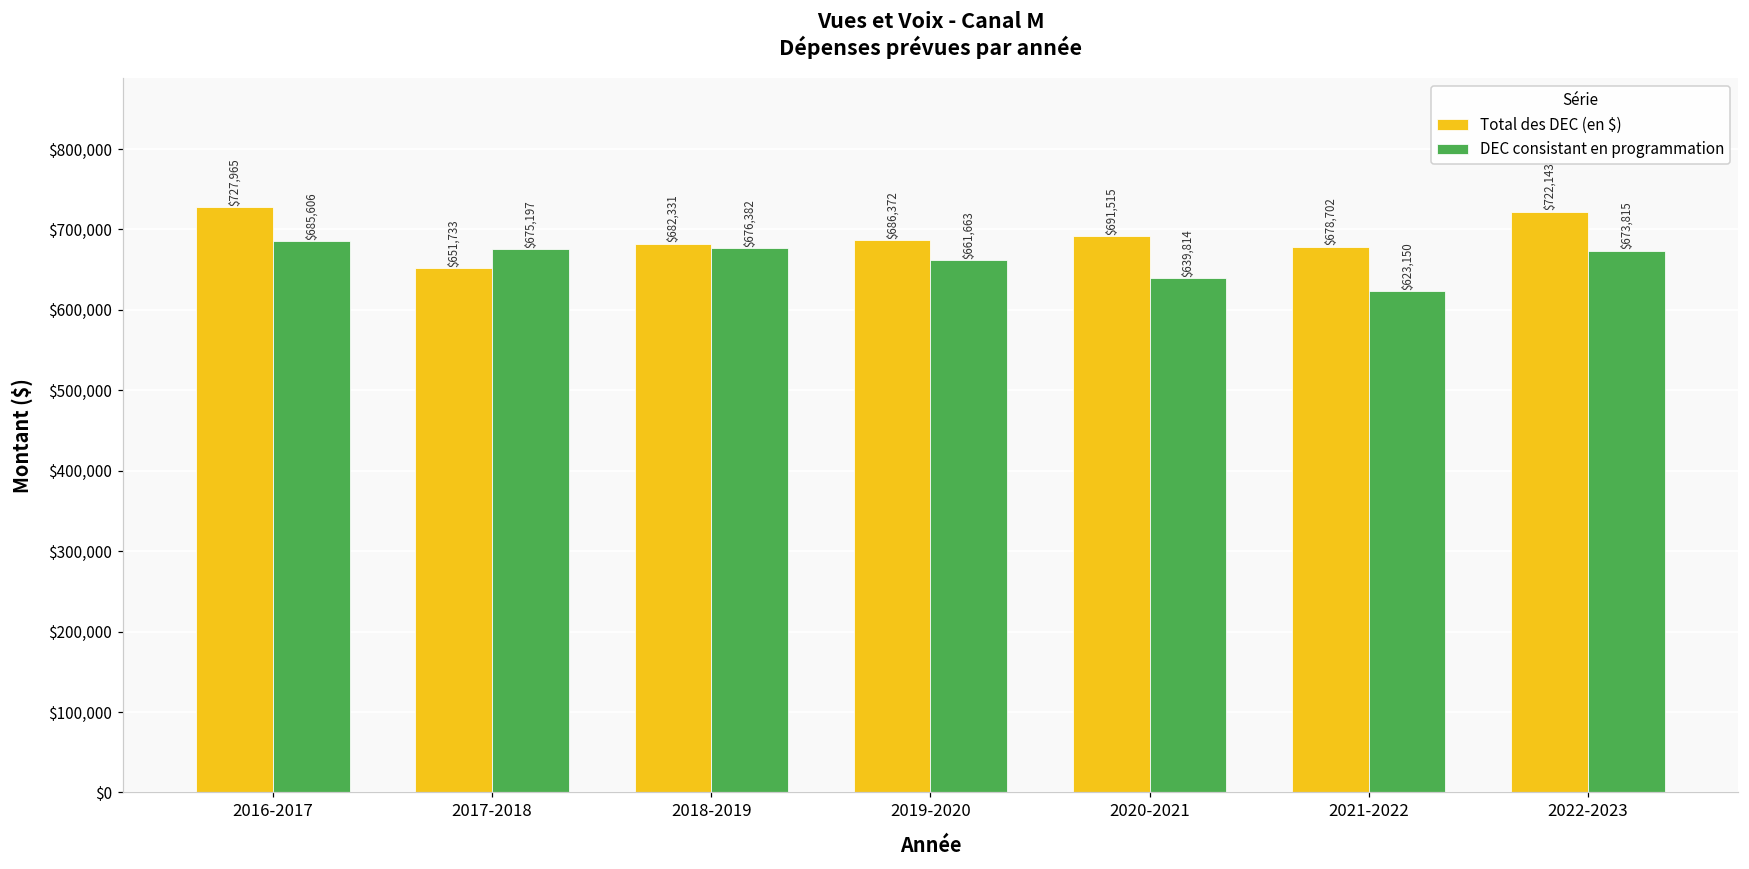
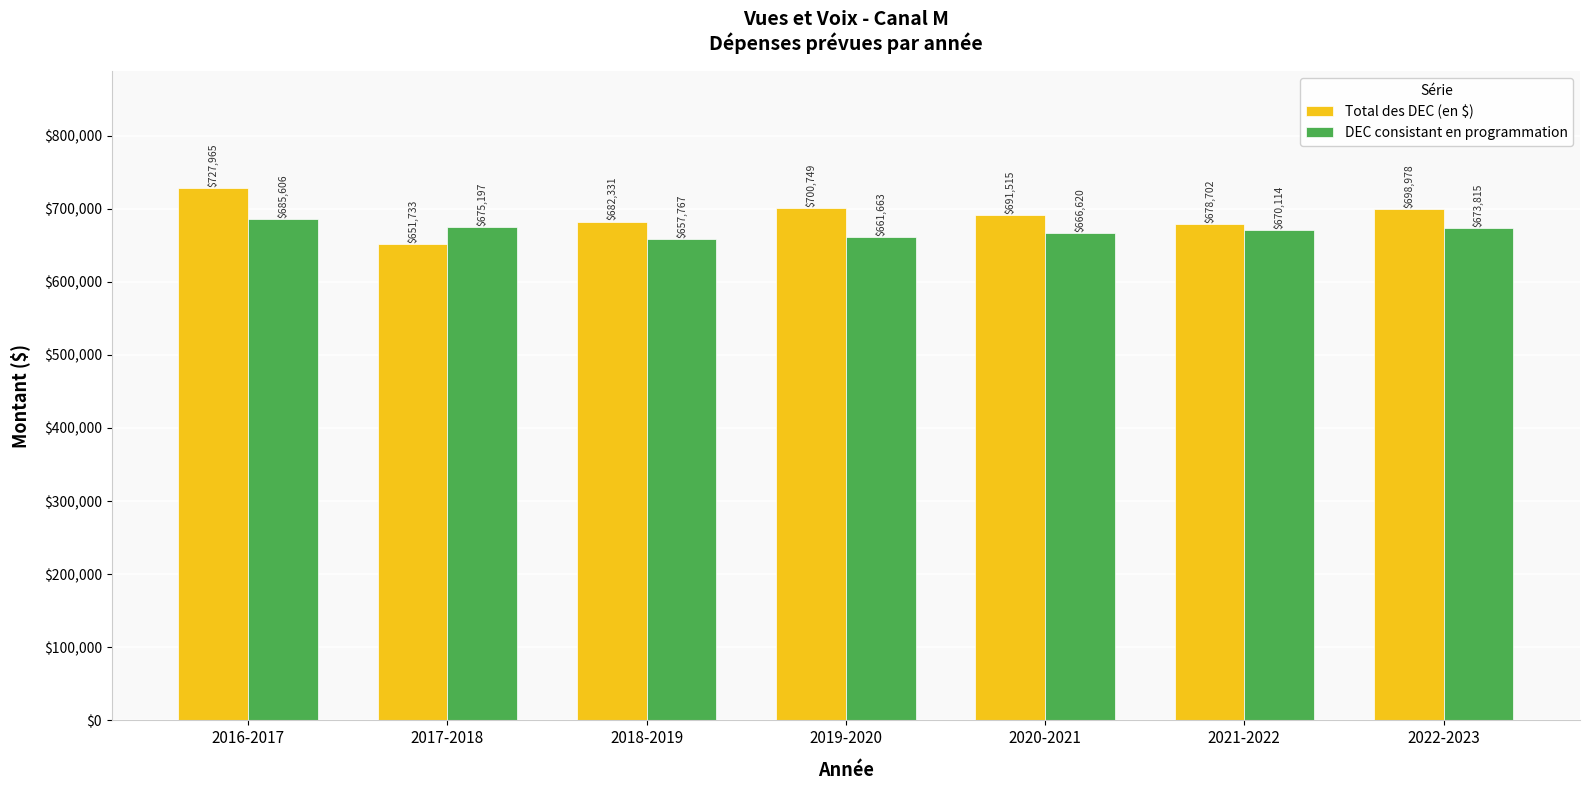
DEC consistant en programmation, 2018-2019: $676,382 -> $657,767
Total des DEC (en $), 2019-2020: $686,372 -> $700,749
DEC consistant en programmation, 2020-2021: $639,814 -> $666,620
DEC consistant en programmation, 2021-2022: $623,150 -> $670,114
Total des DEC (en $), 2022-2023: $722,143 -> $698,978
